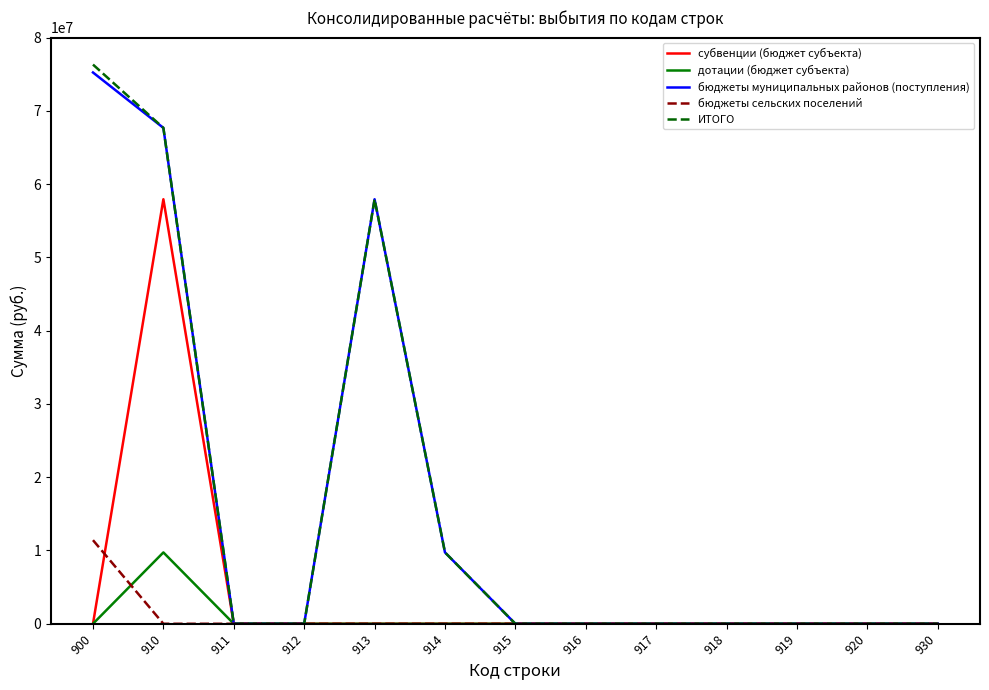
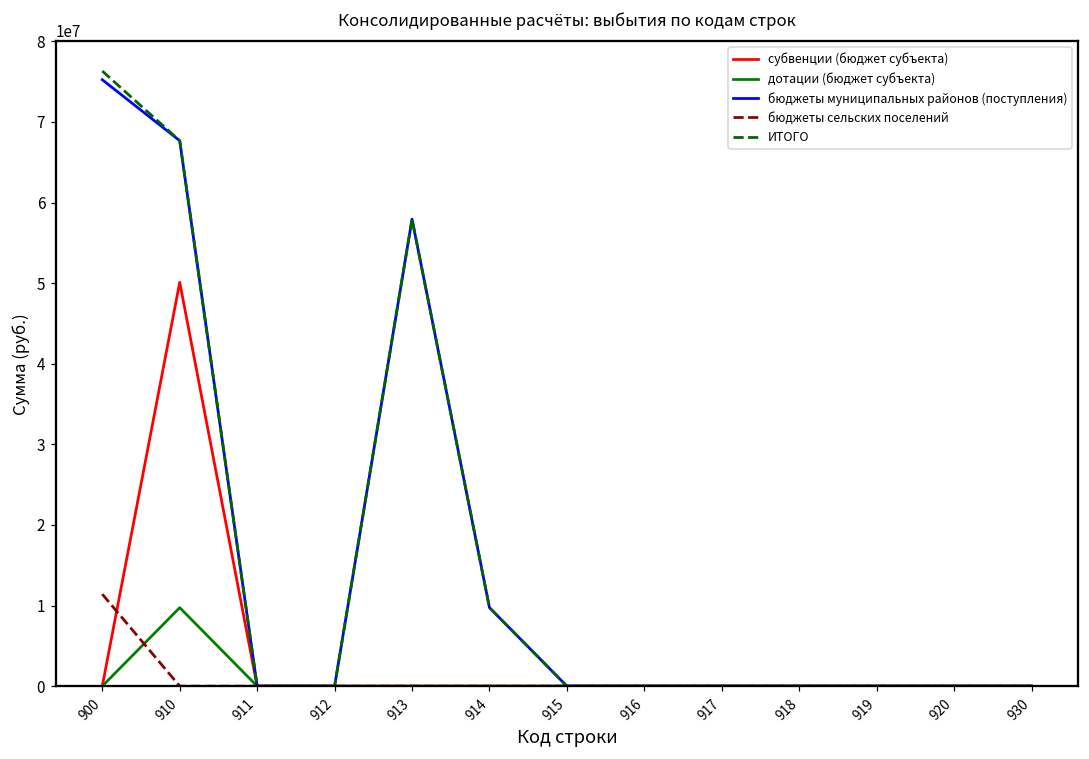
субвенции (бюджет субъекта), 910: 58000000 -> 50000000
